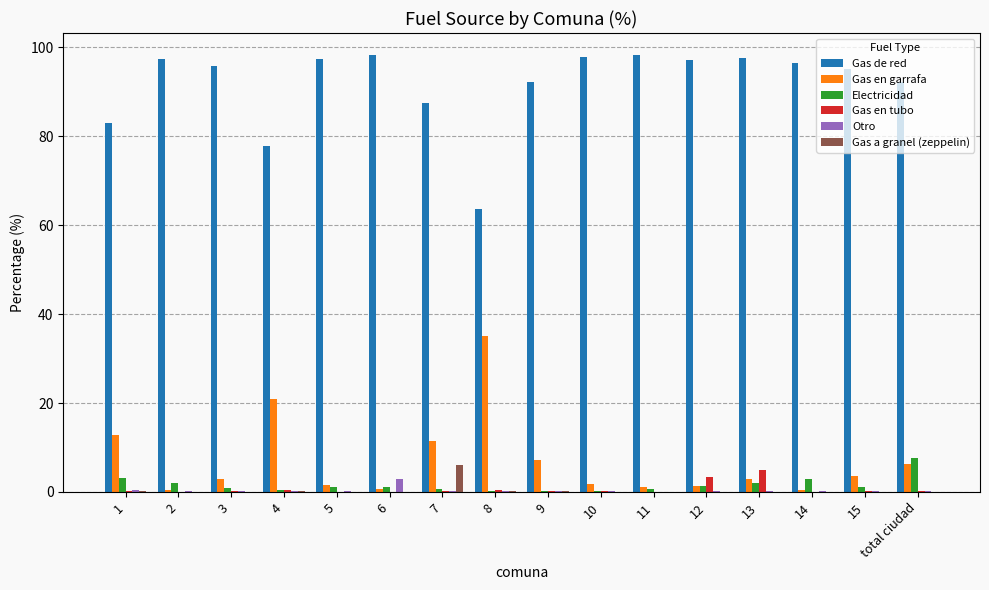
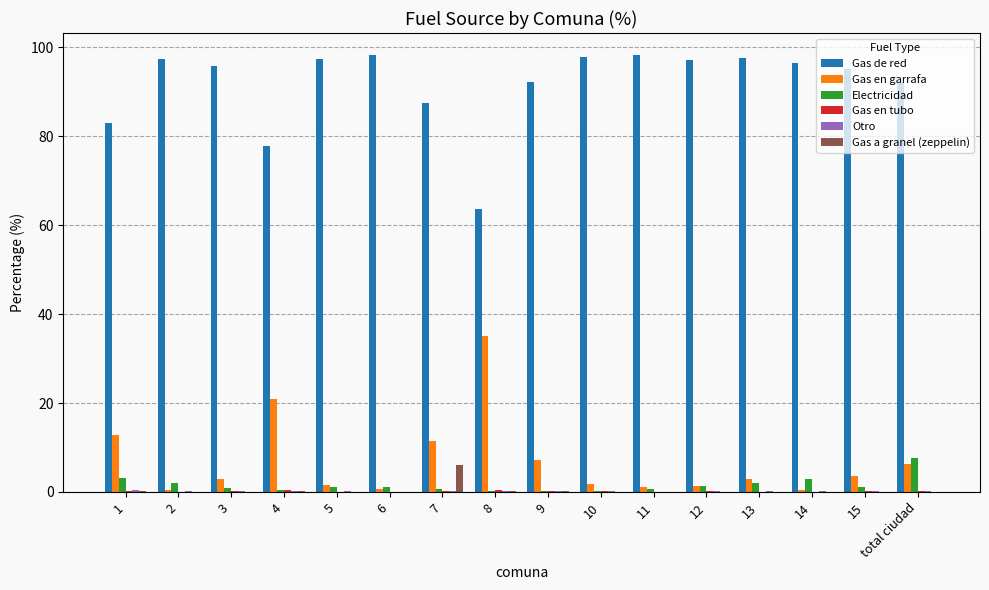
Otro, 6: 3 -> 0
Gas en tubo, 12: 3 -> 0
Gas en tubo, 13: 5 -> 0
